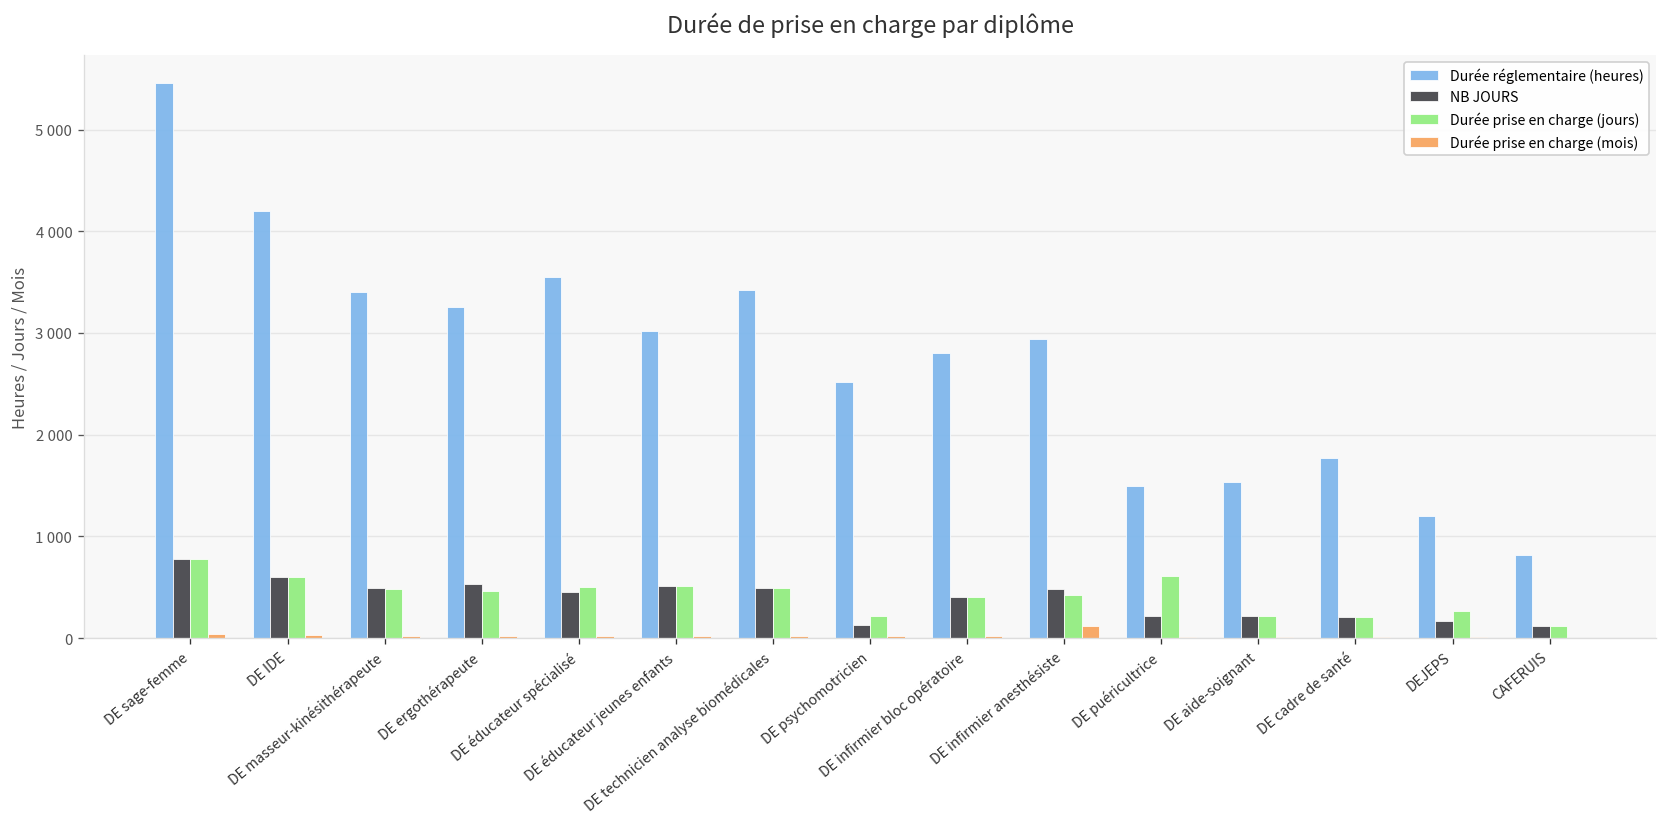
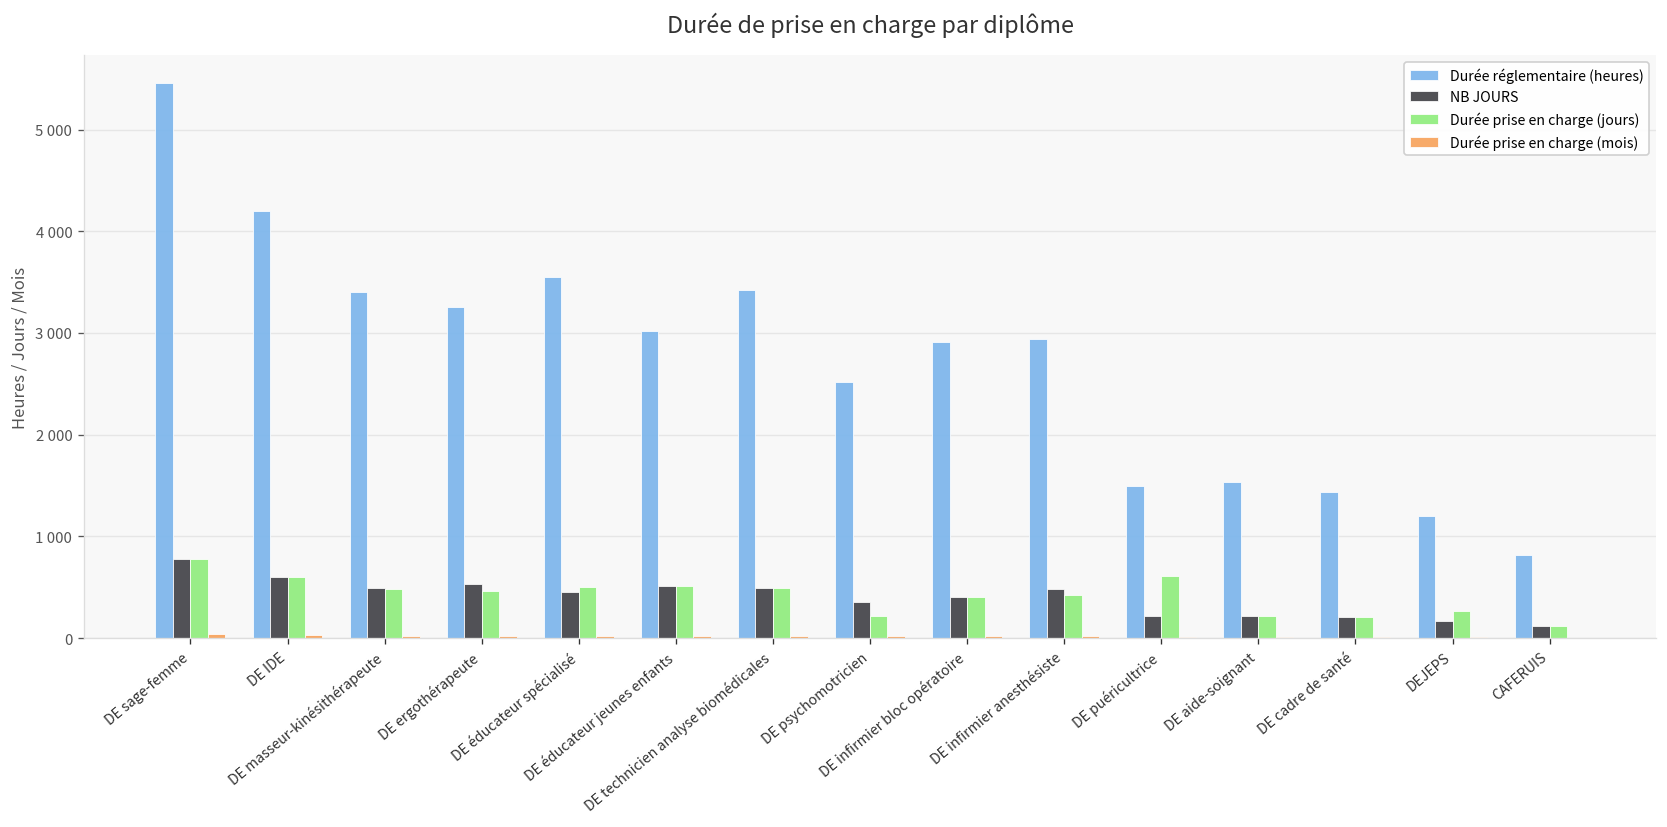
NB JOURS, DE psychomotricien: 100 -> 400
Durée réglementaire (heures), DE infirmier bloc opératoire: 2800 -> 2900
Durée prise en charge (mois), DE infirmier anesthésiste: 100 -> 0
Durée réglementaire (heures), DE cadre de santé: 1800 -> 1400
